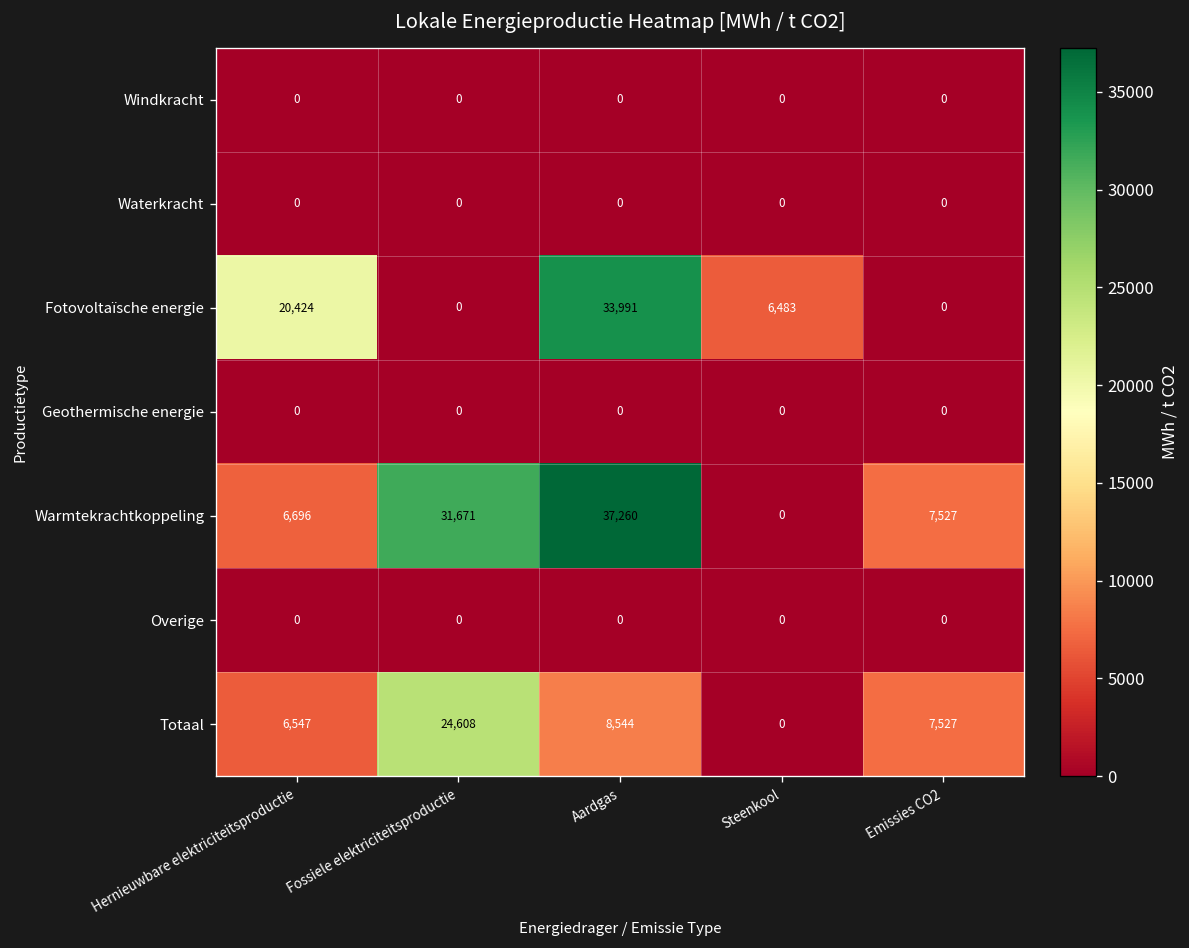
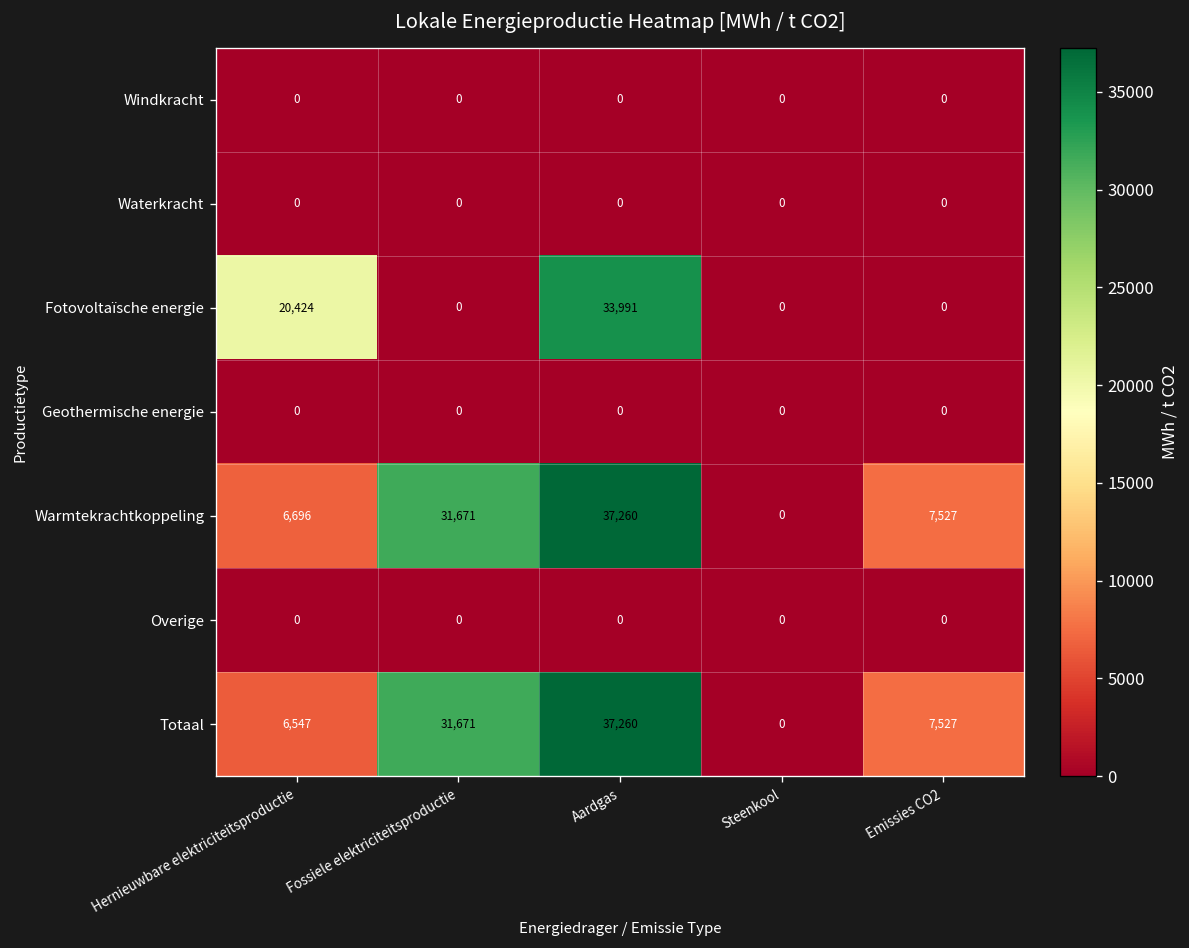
Fotovoltaïsche energie, Steenkool: 6,483 -> 0
Totaal, Fossiele elektriciteitsproductie: 24,608 -> 31,671
Totaal, Aardgas: 8,544 -> 37,260
